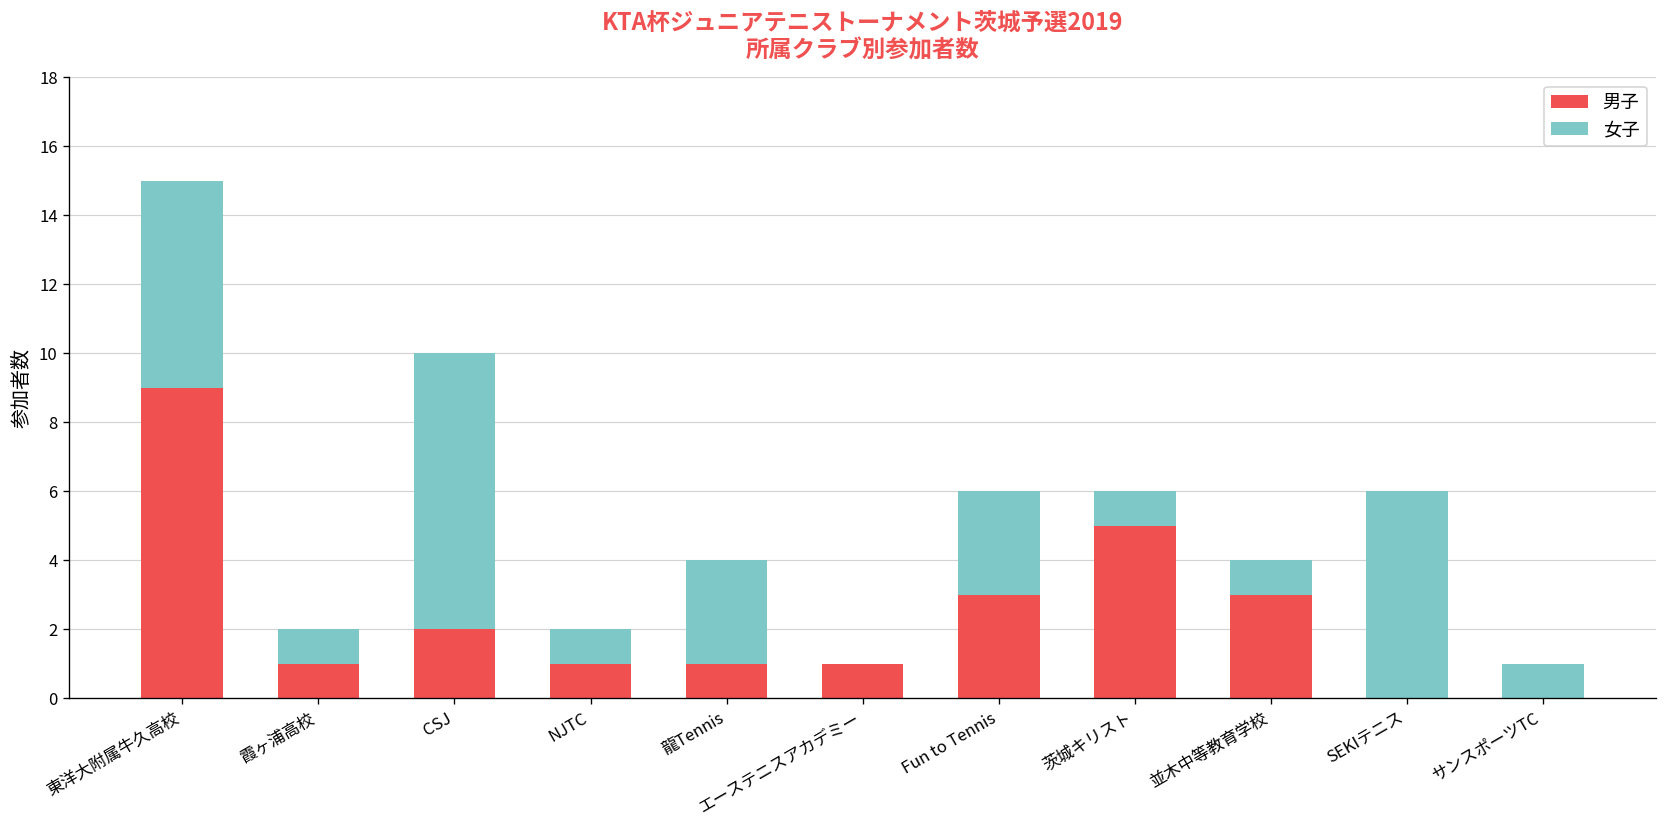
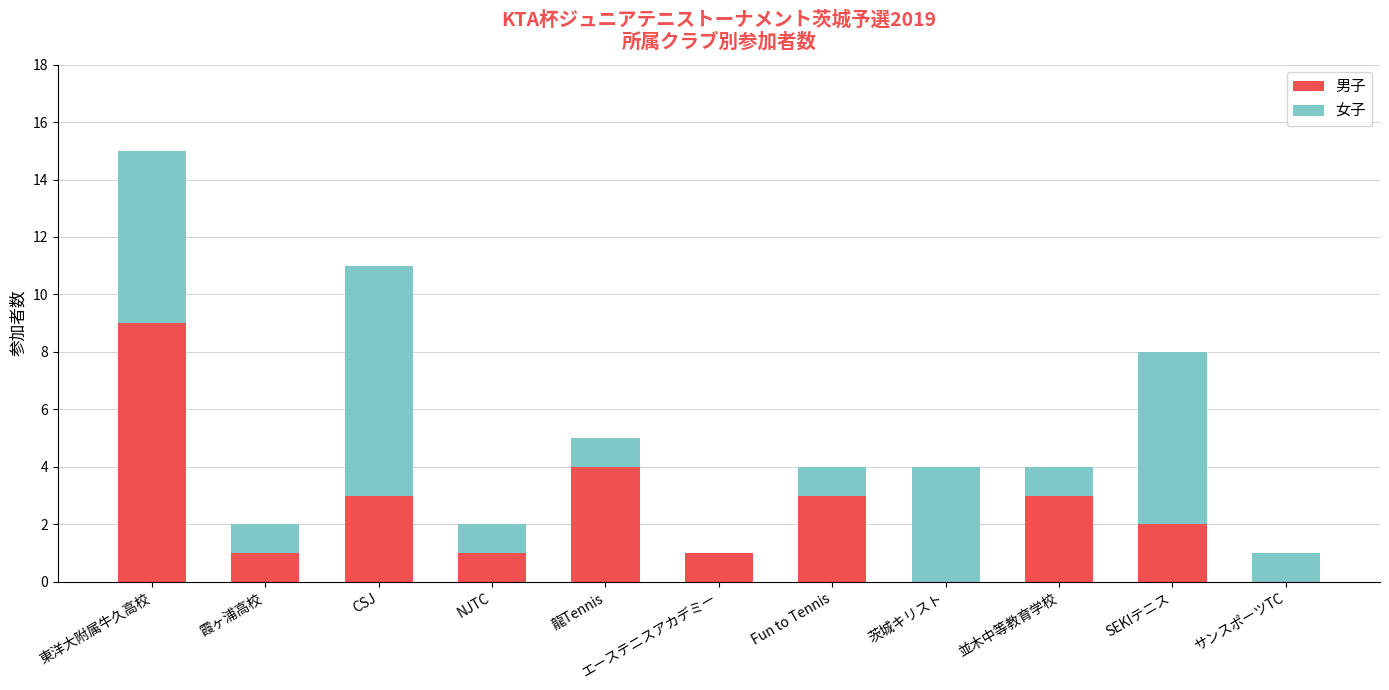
男子, CSJ: 2 -> 3
男子, 龍Tennis: 1 -> 4
女子, 龍Tennis: 3 -> 1
女子, Fun to Tennis: 3 -> 1
男子, 茨城キリスト: 5 -> 0
女子, 茨城キリスト: 1 -> 4
男子, SEKIテニス: 0 -> 2
